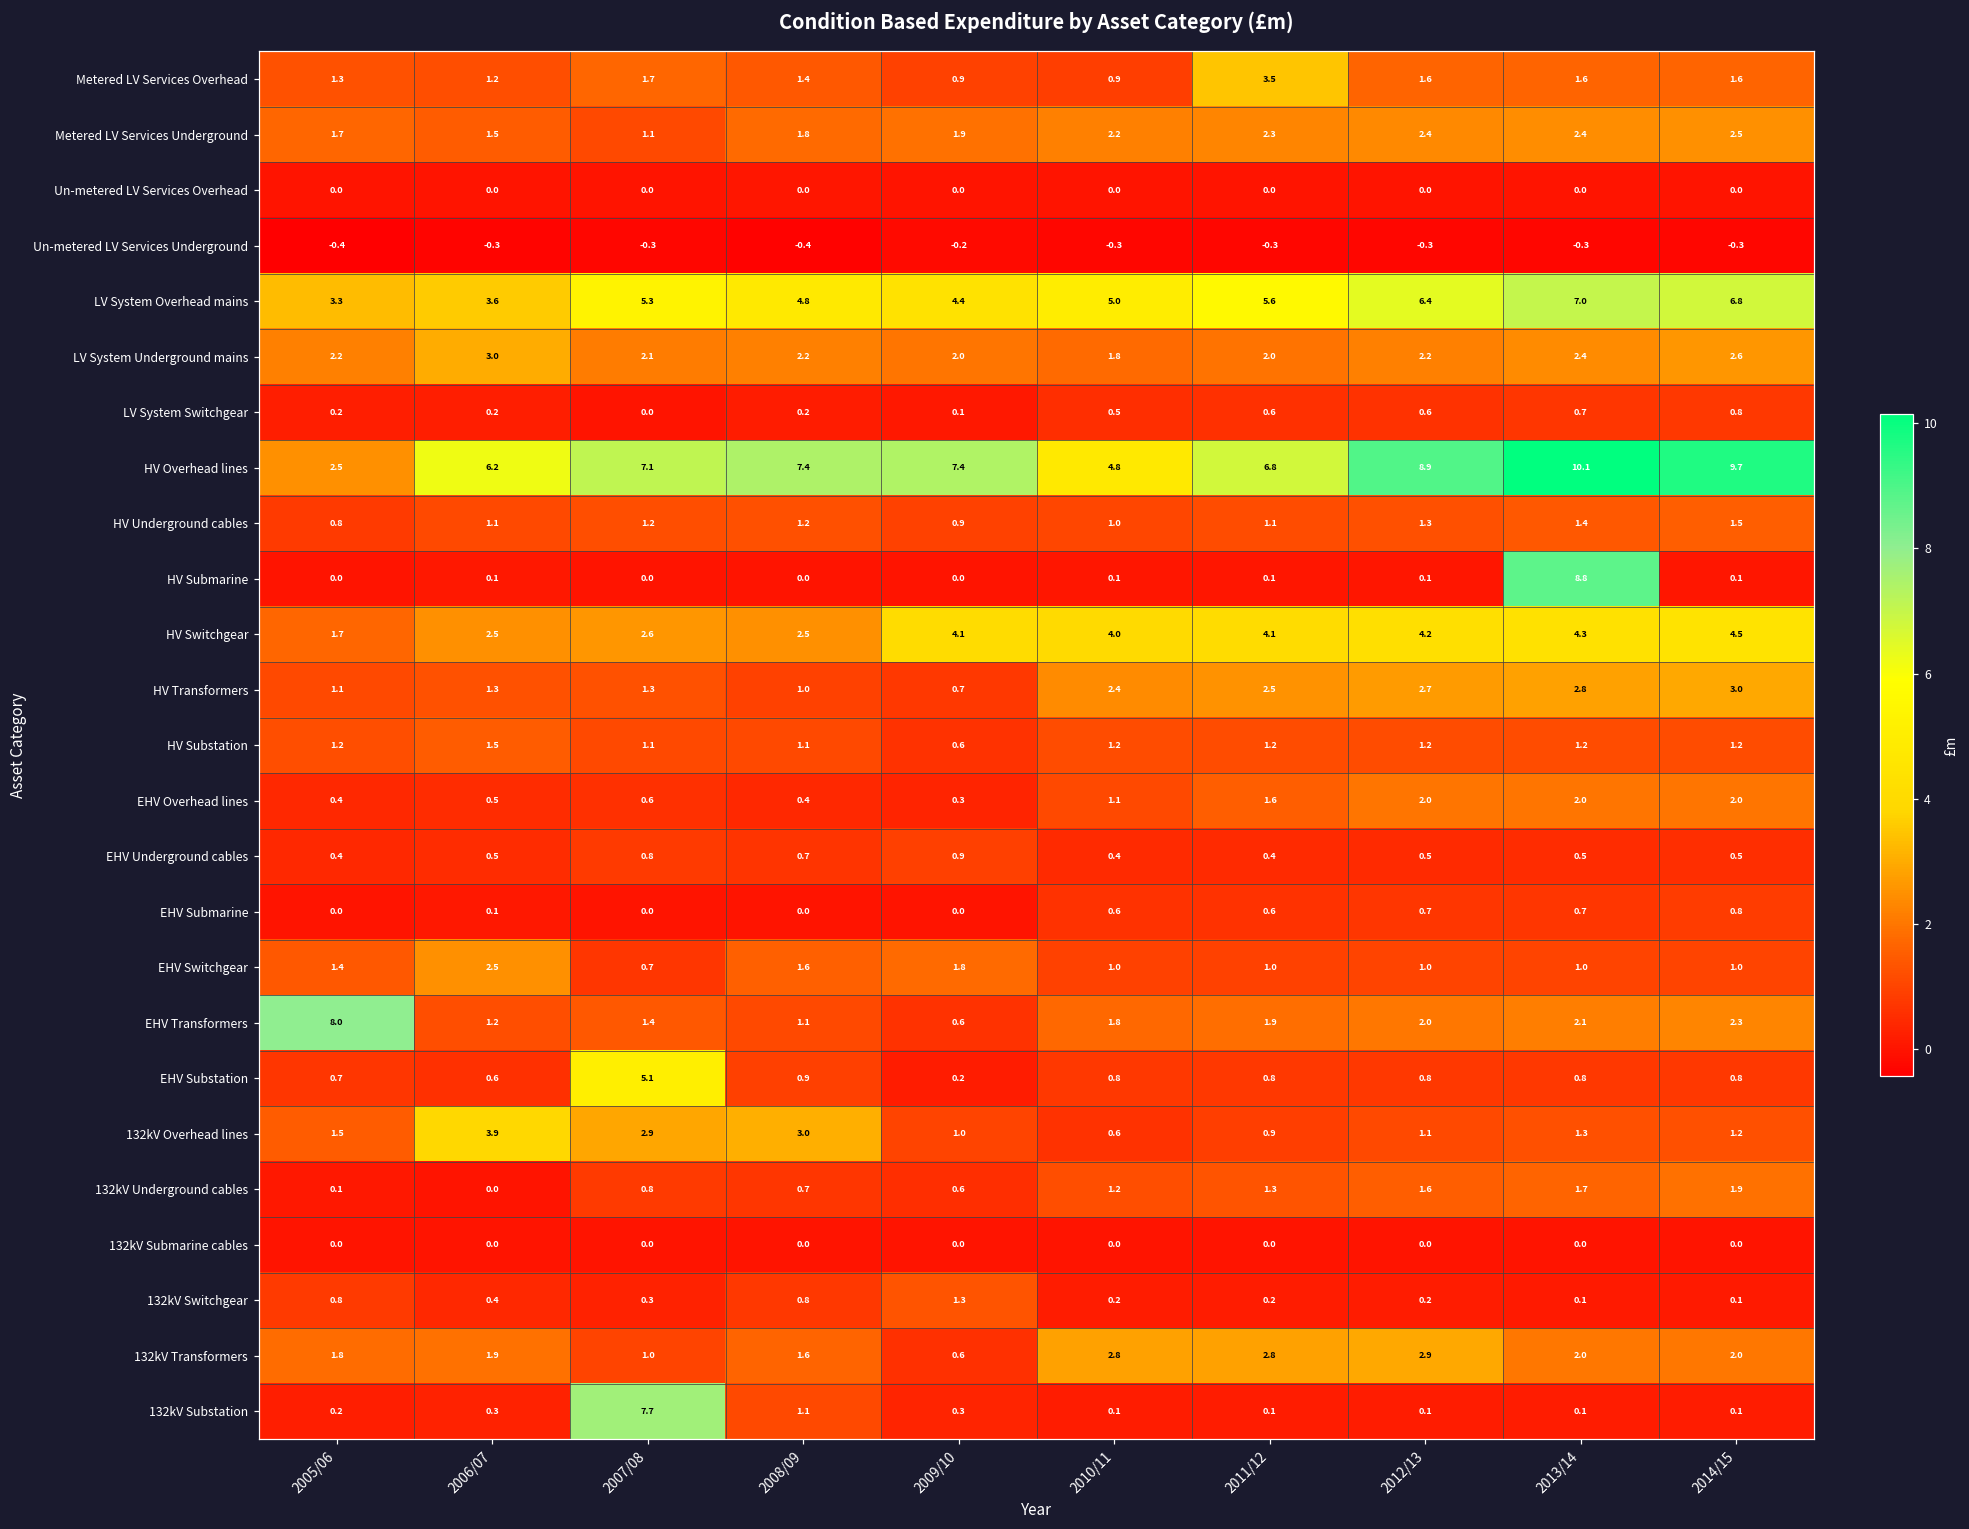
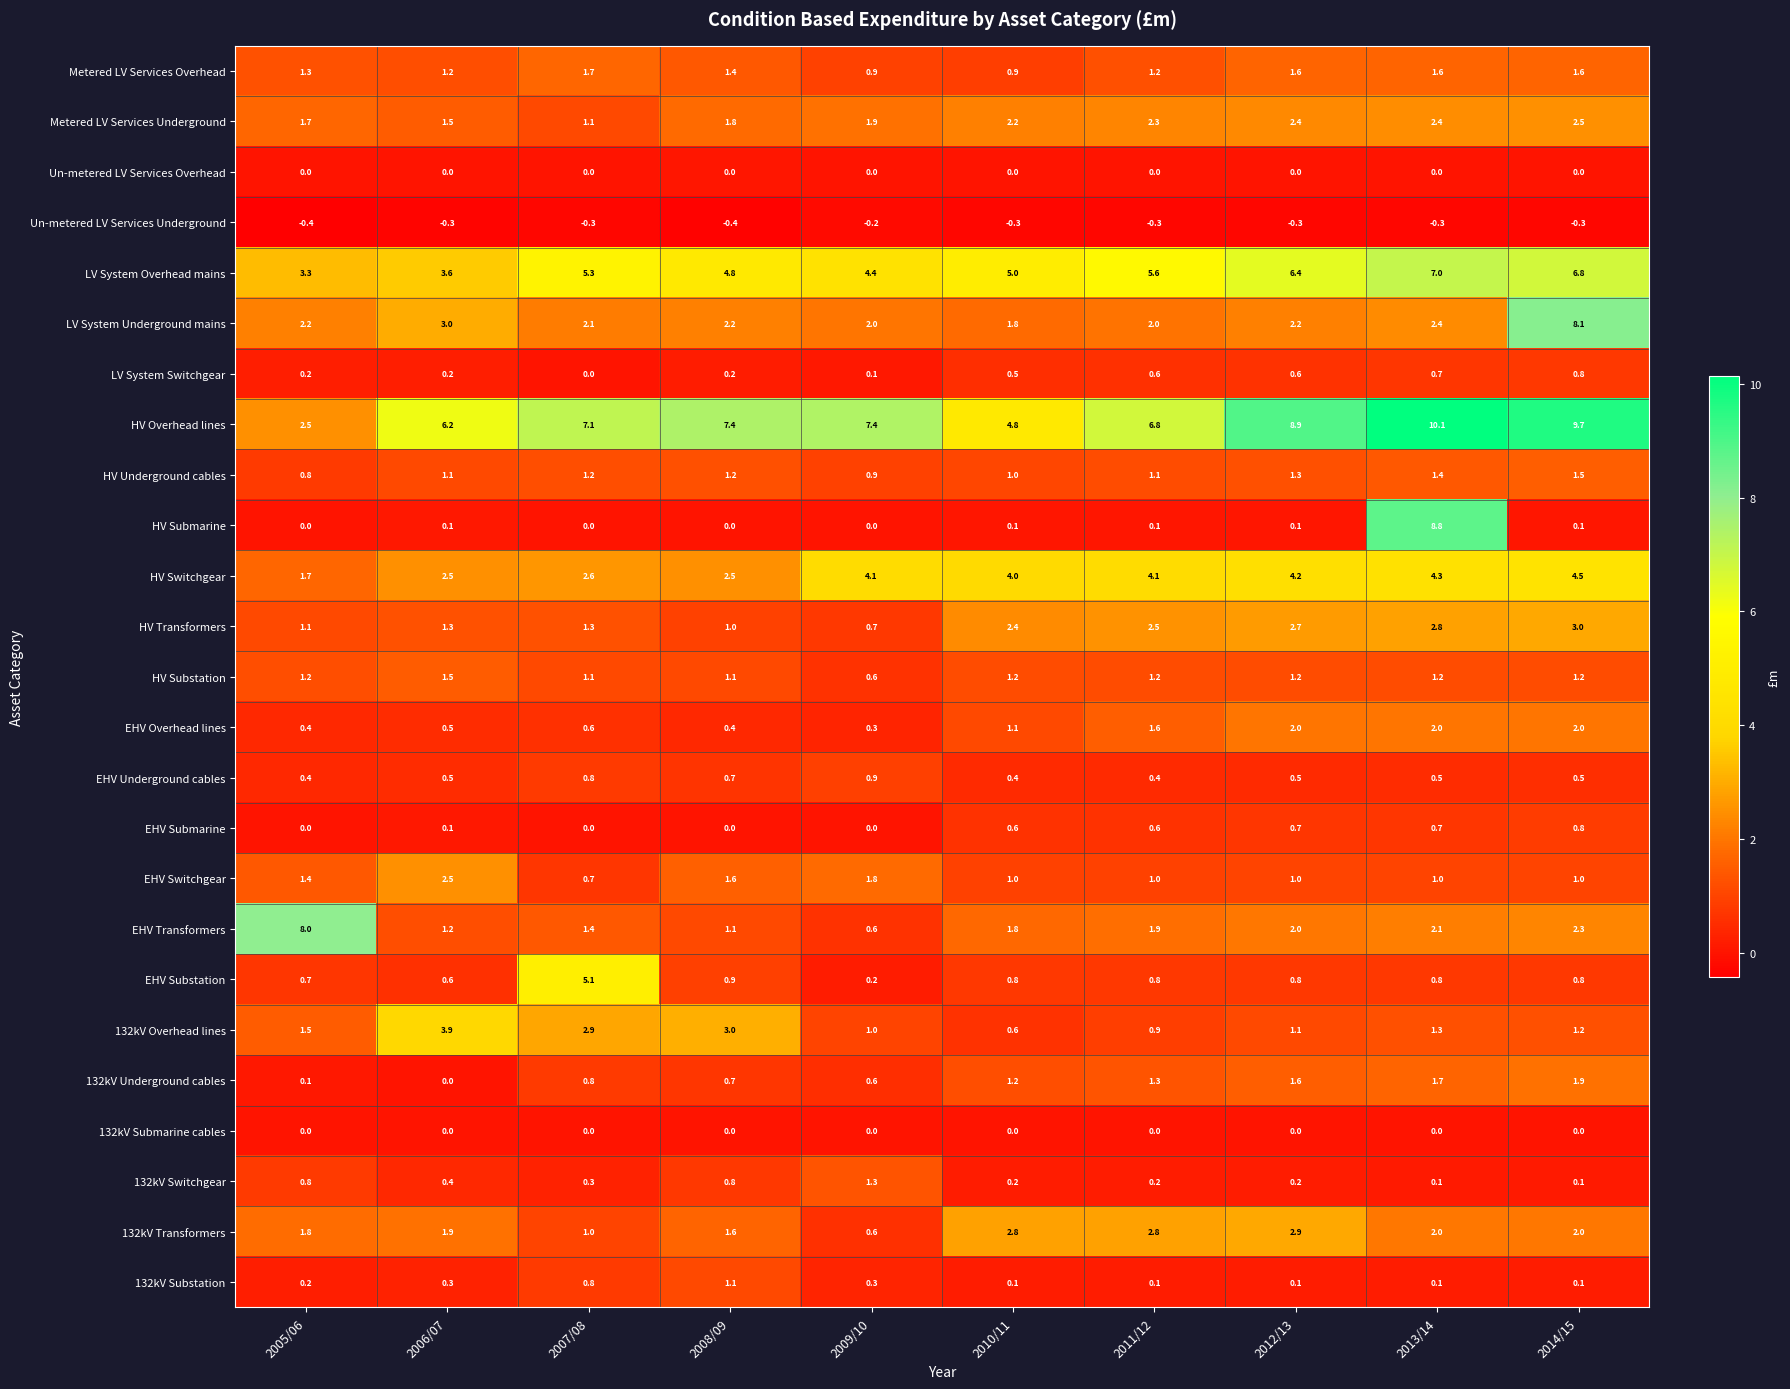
Metered LV Services Overhead, 2011/12: 3.5 -> 1.2
LV System Underground mains, 2014/15: 2.6 -> 8.1
132kV Substation, 2007/08: 7.7 -> 0.8
